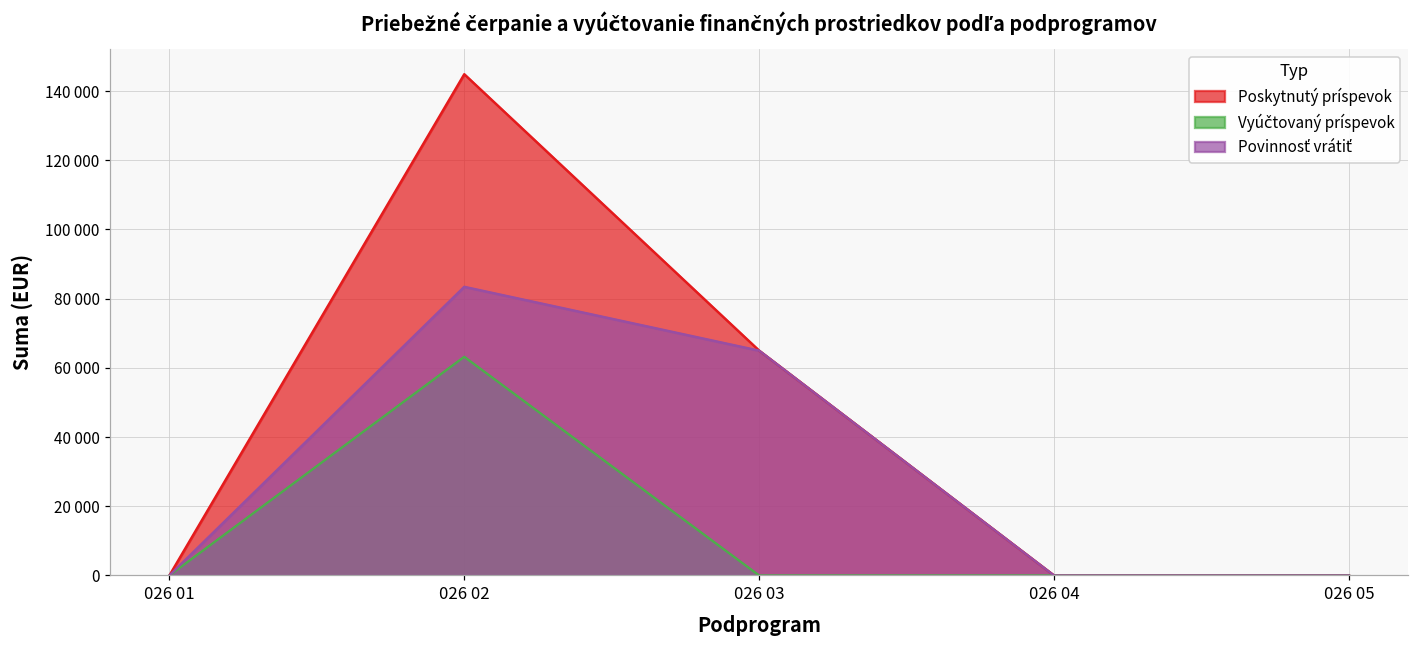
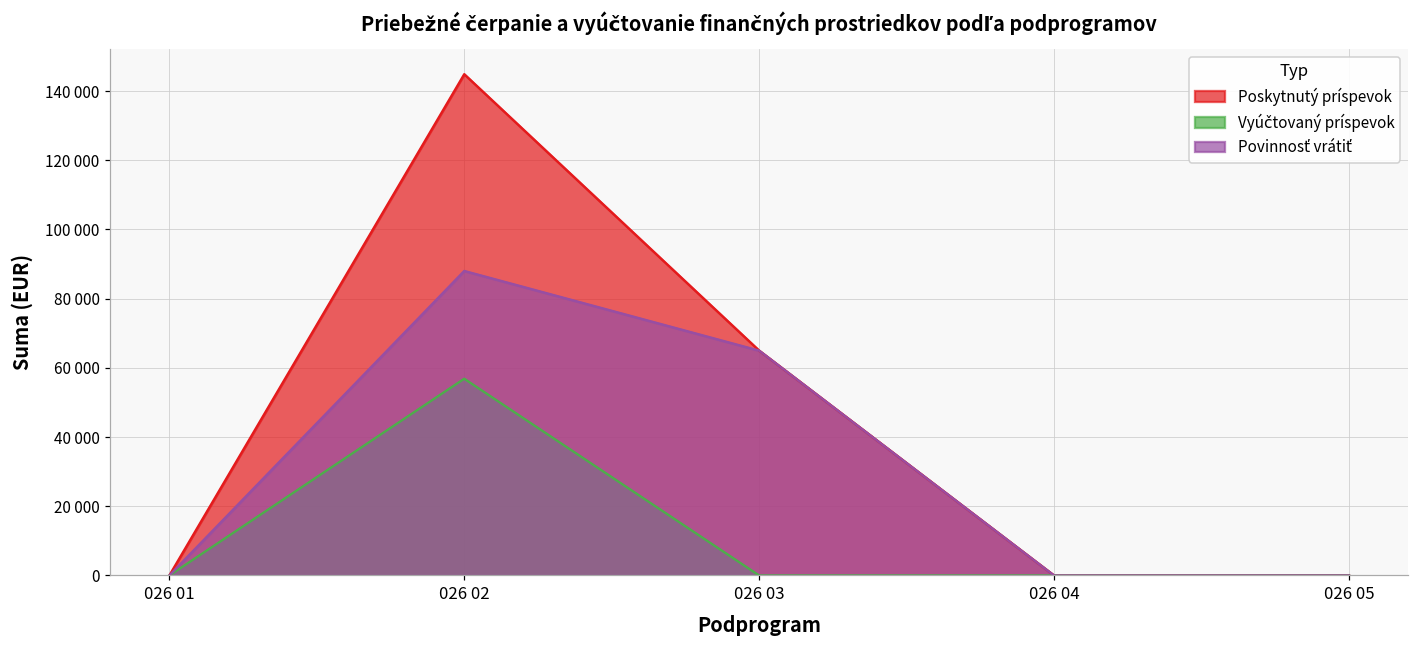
Vyúčtovaný príspevok, 026 02: 63000 -> 57000
Povinnosť vrátiť, 026 02: 83000 -> 88000
